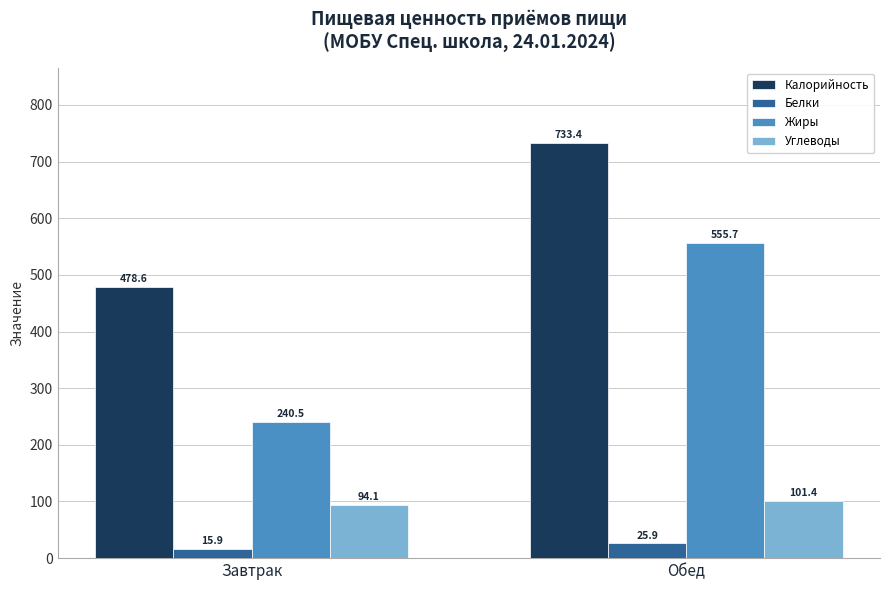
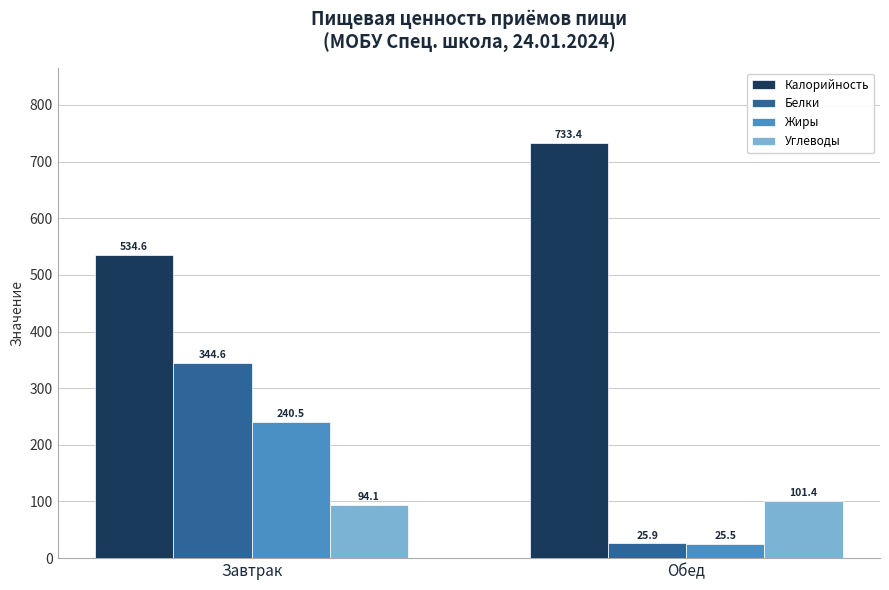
Калорийность, Завтрак: 478.6 -> 534.6
Белки, Завтрак: 15.9 -> 344.6
Жиры, Обед: 555.7 -> 25.5
